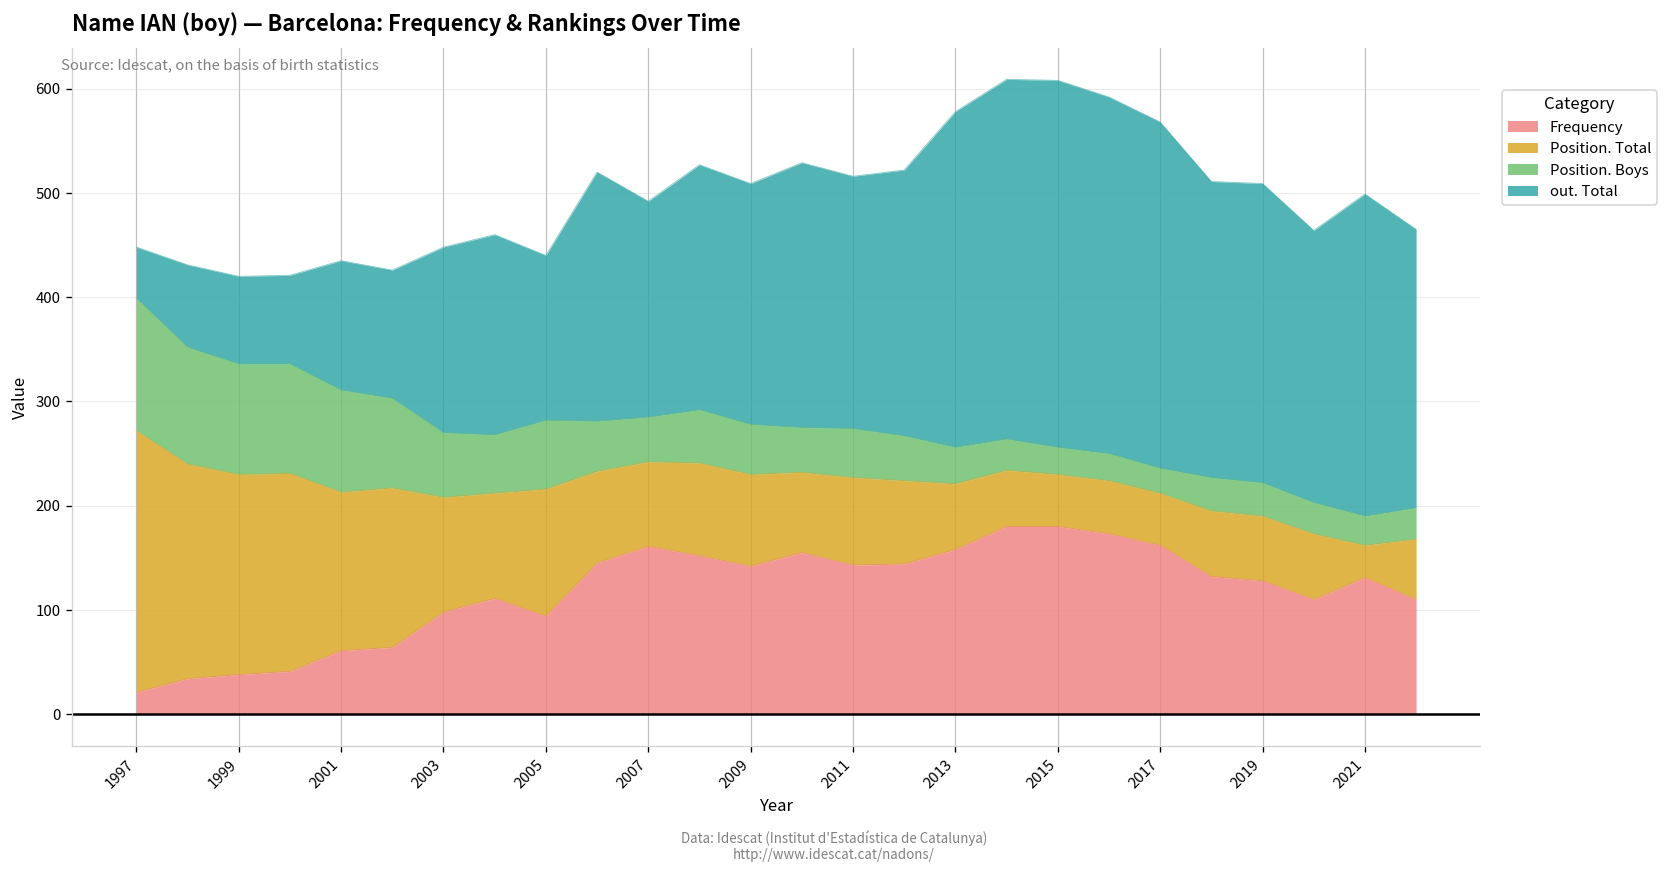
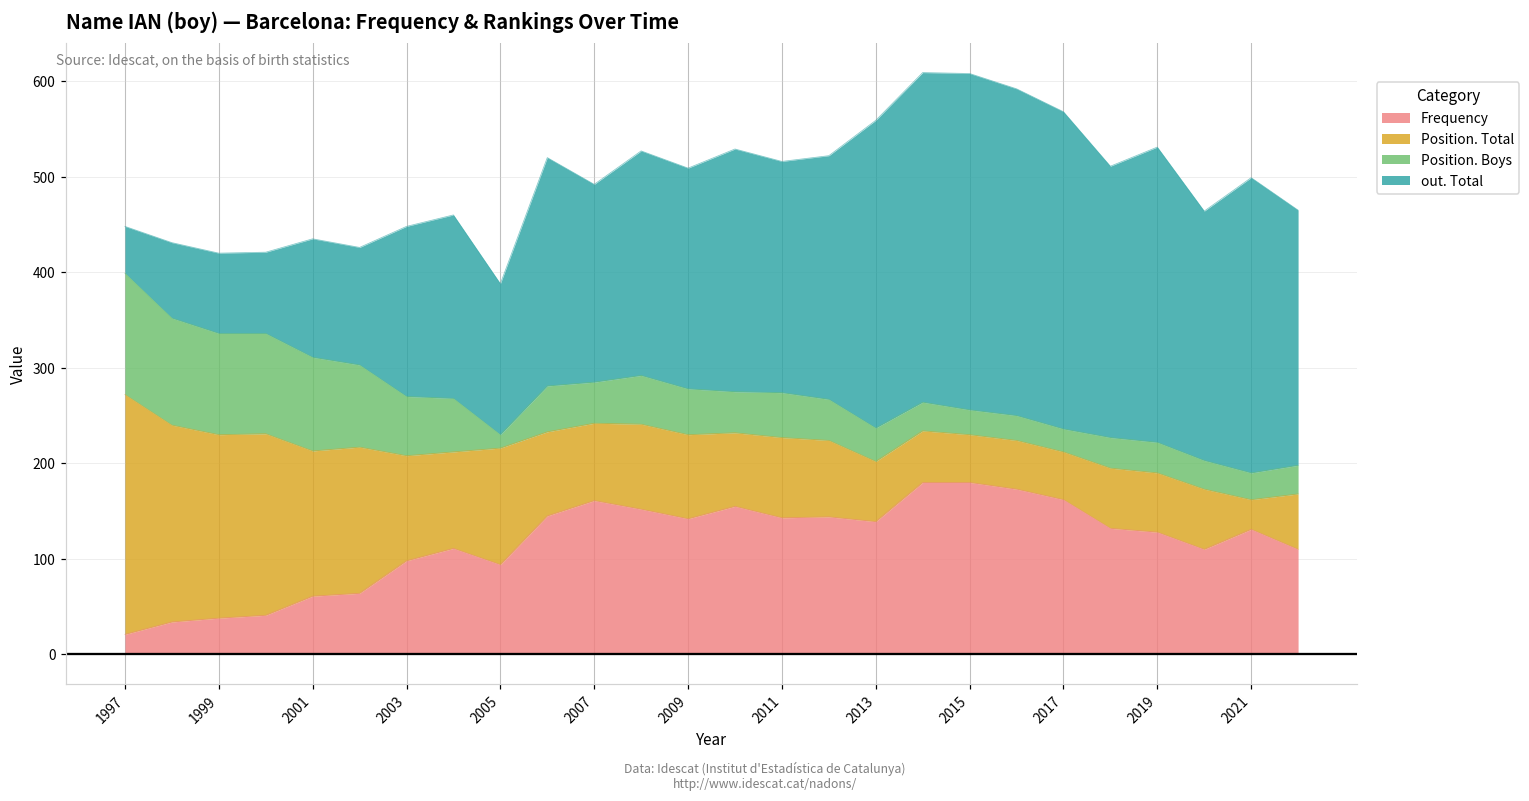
Position. Boys, 2005: 70 -> 10
Frequency, 2013: 160 -> 140
out. Total, 2019: 290 -> 310
